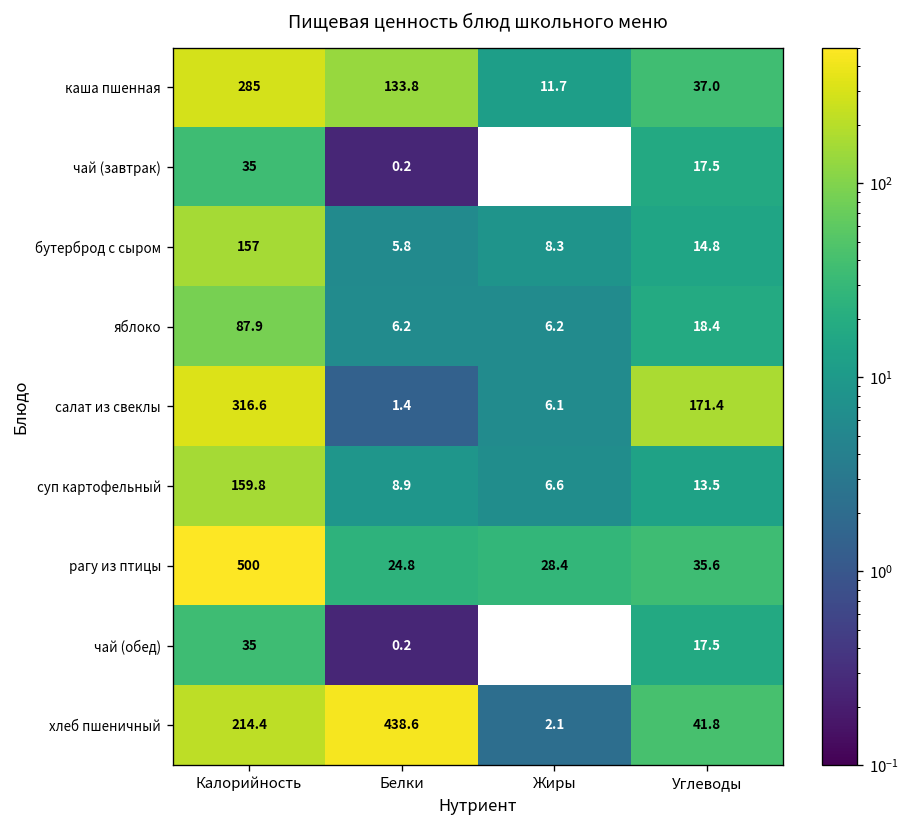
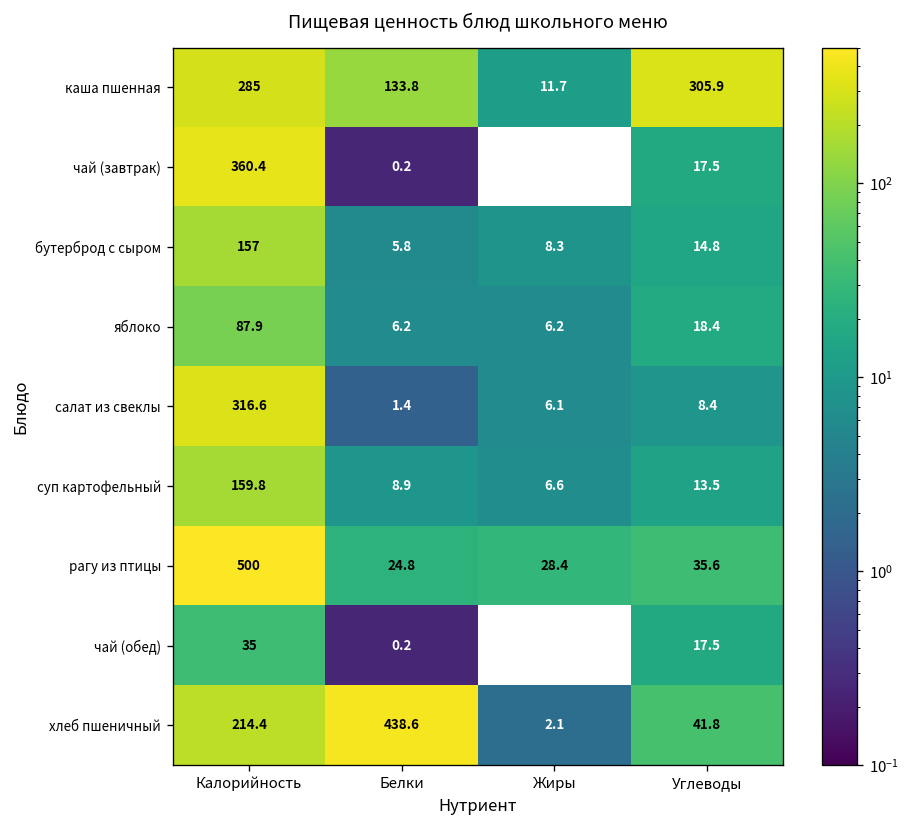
каша пшенная, Углеводы: 37.0 -> 305.9
чай (завтрак), Калорийность: 35 -> 360.4
салат из свеклы, Углеводы: 171.4 -> 8.4
